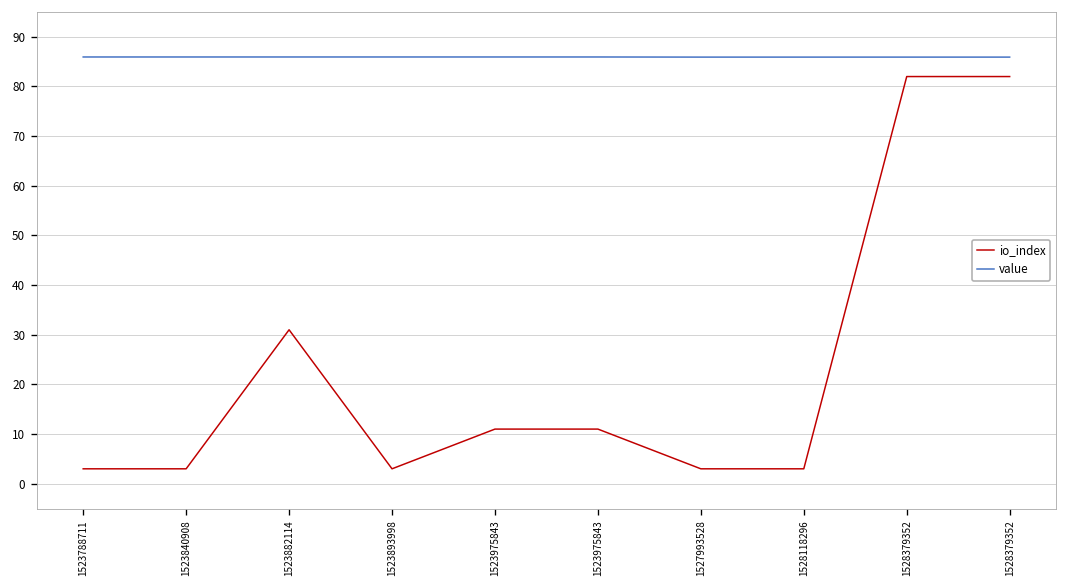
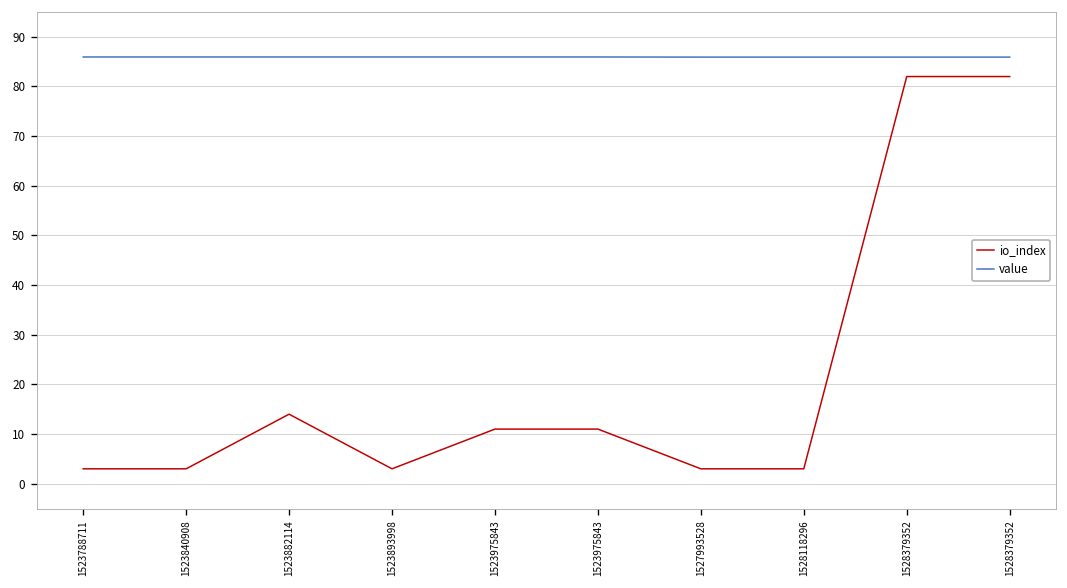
io_index, 1523882114: 31 -> 14
